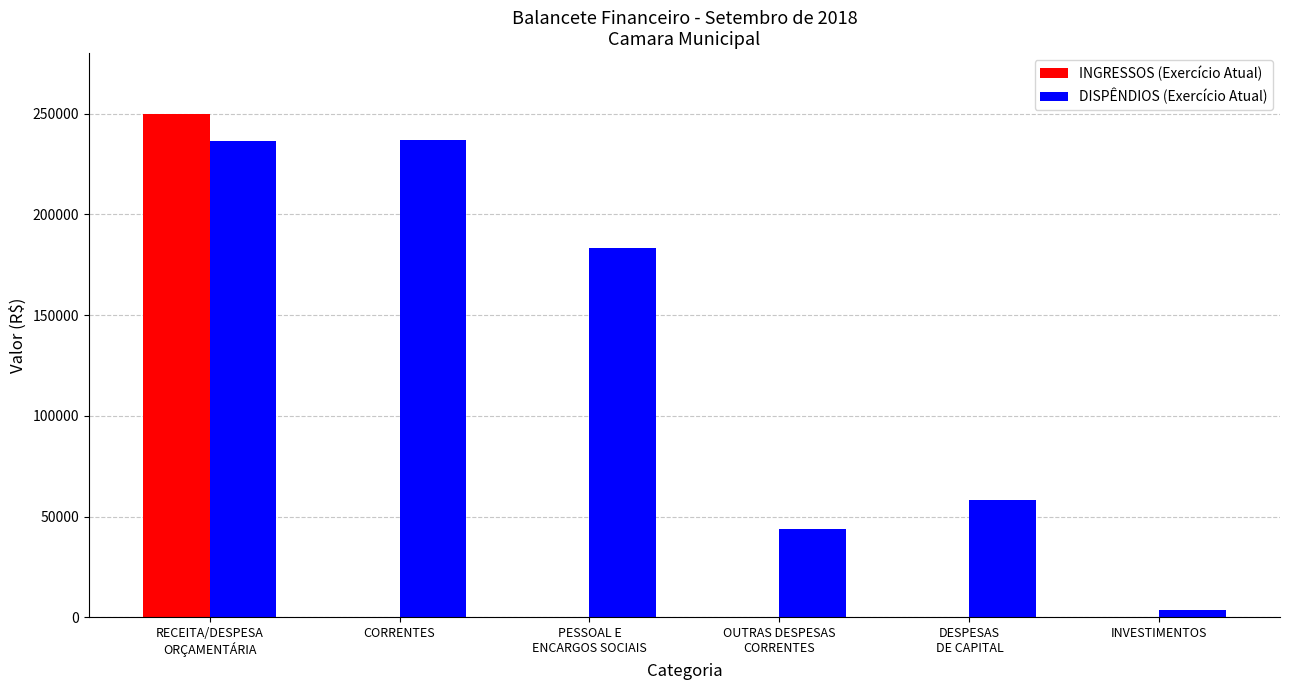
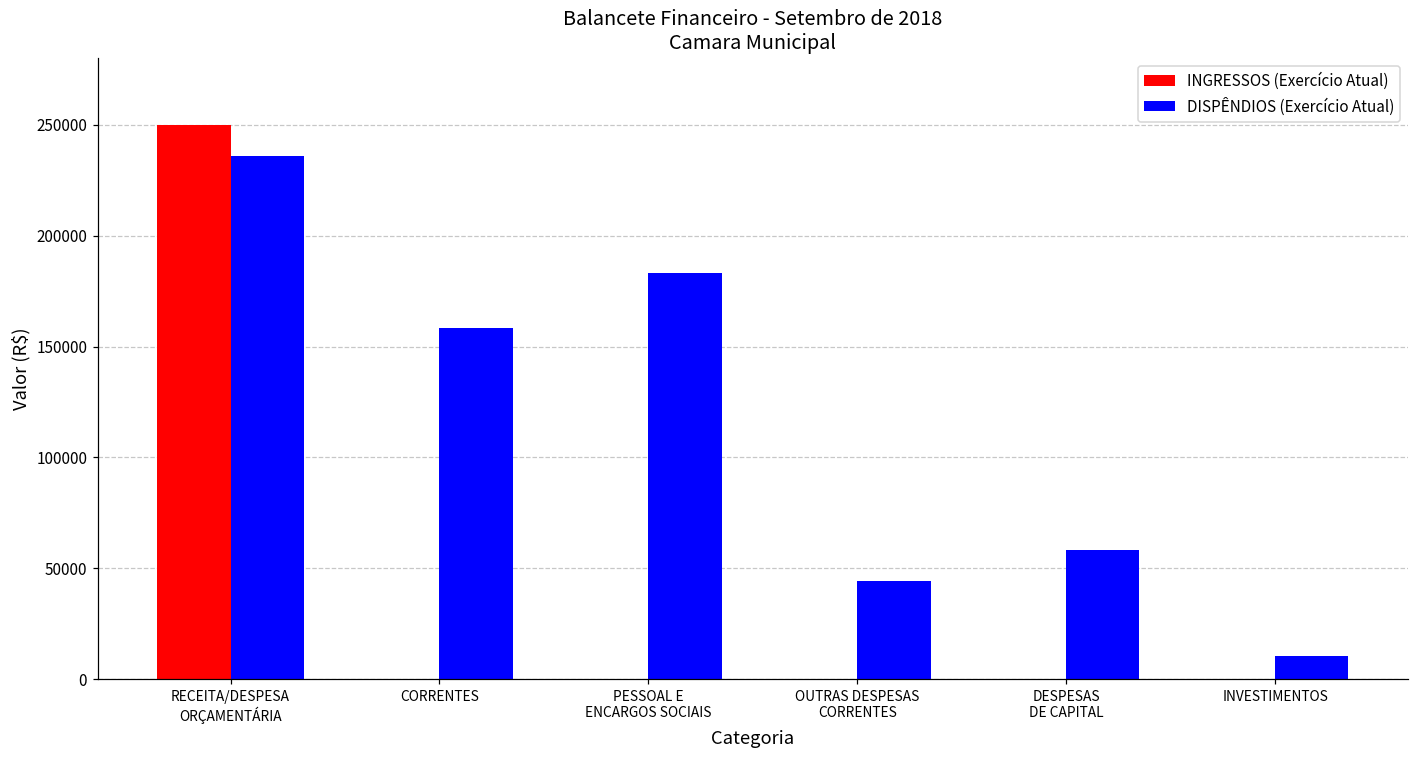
DISPÊNDIOS (Exercício Atual), CORRENTES: 237000 -> 158000
DISPÊNDIOS (Exercício Atual), INVESTIMENTOS: 3000 -> 10000
